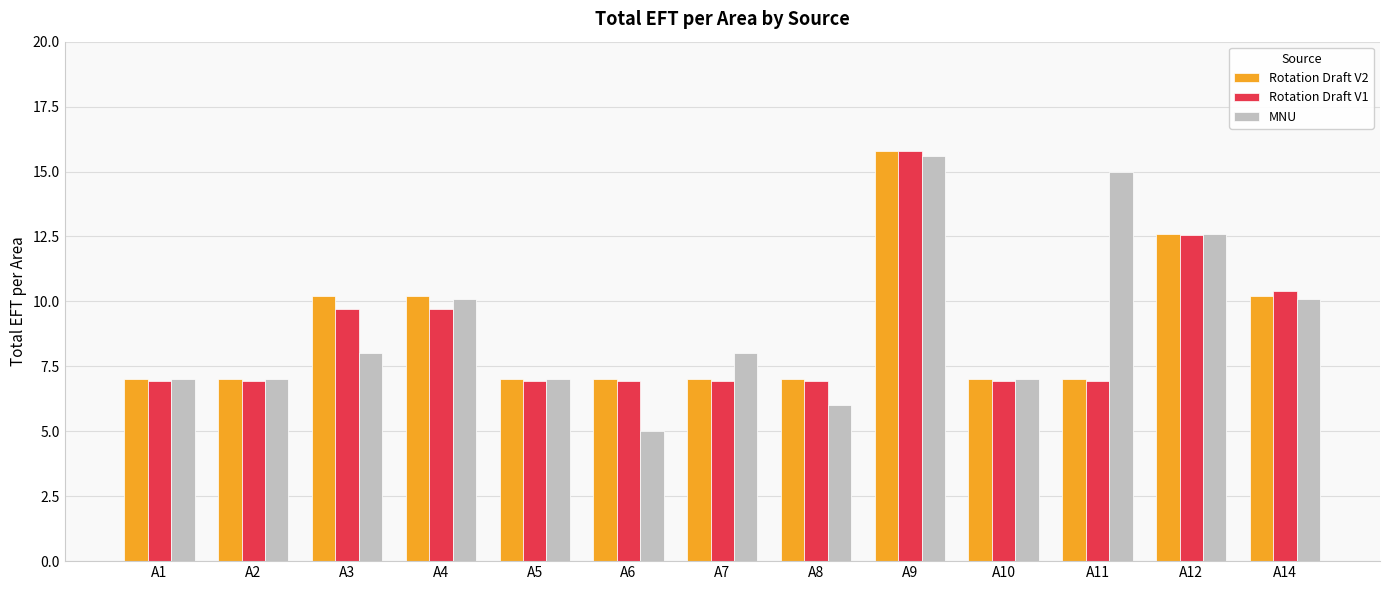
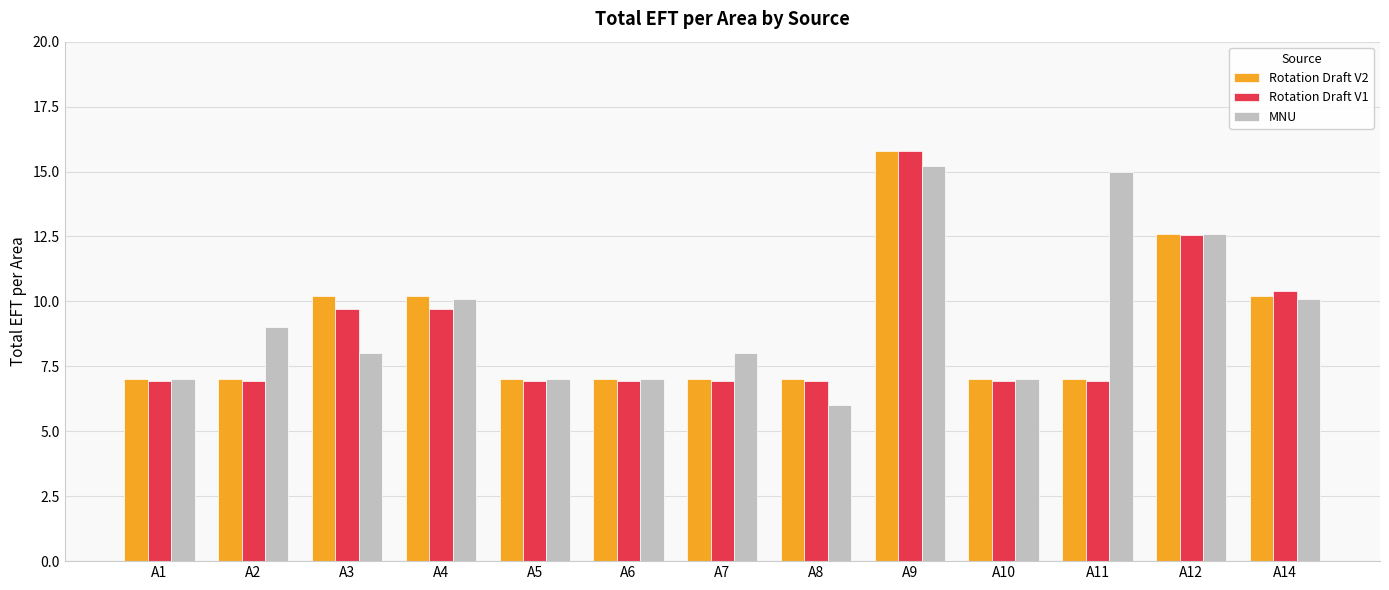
MNU, A2: 7 -> 9
MNU, A6: 5 -> 7
MNU, A9: 15.6 -> 15.2
